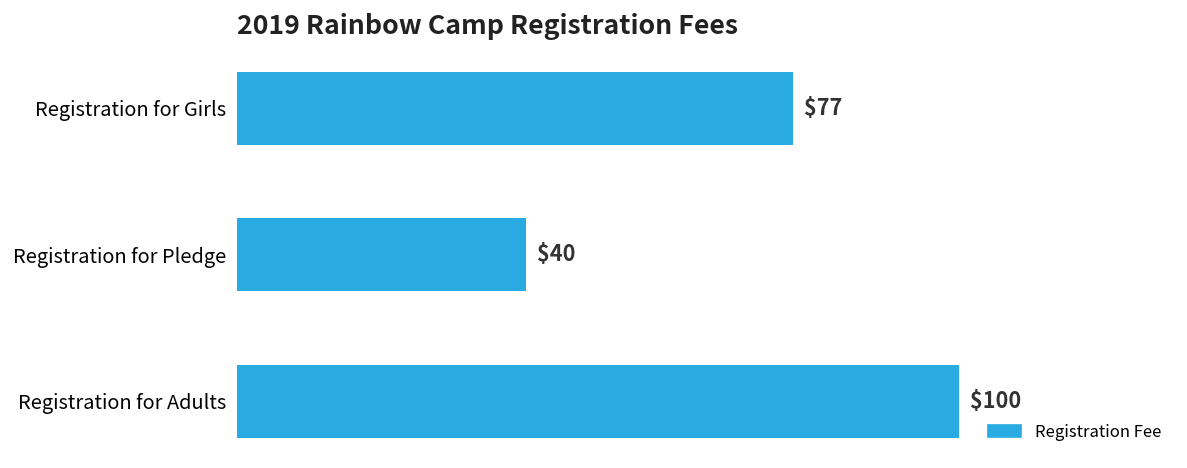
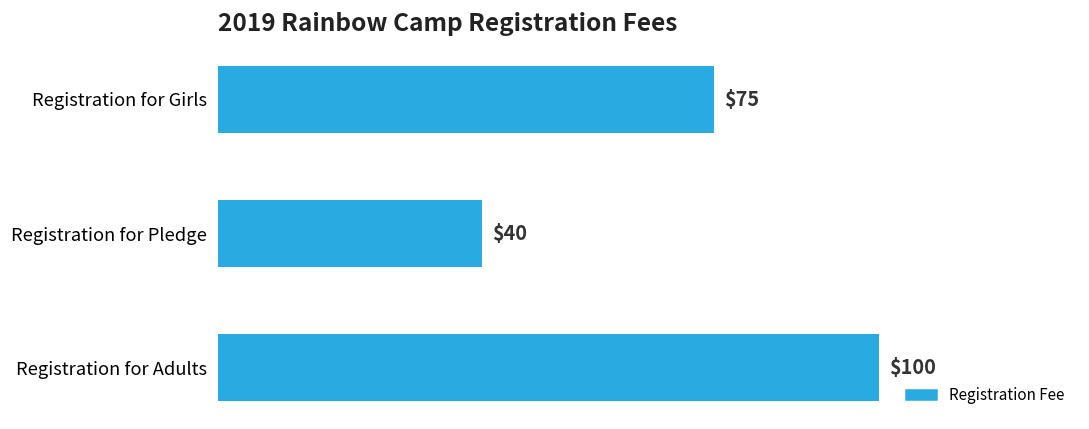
Registration for Girls: $77 -> $75
